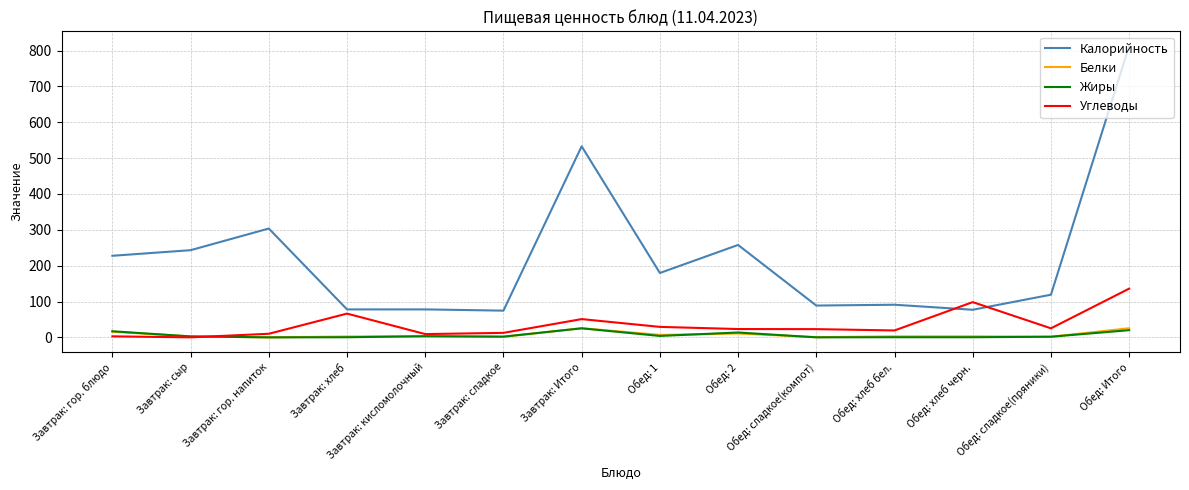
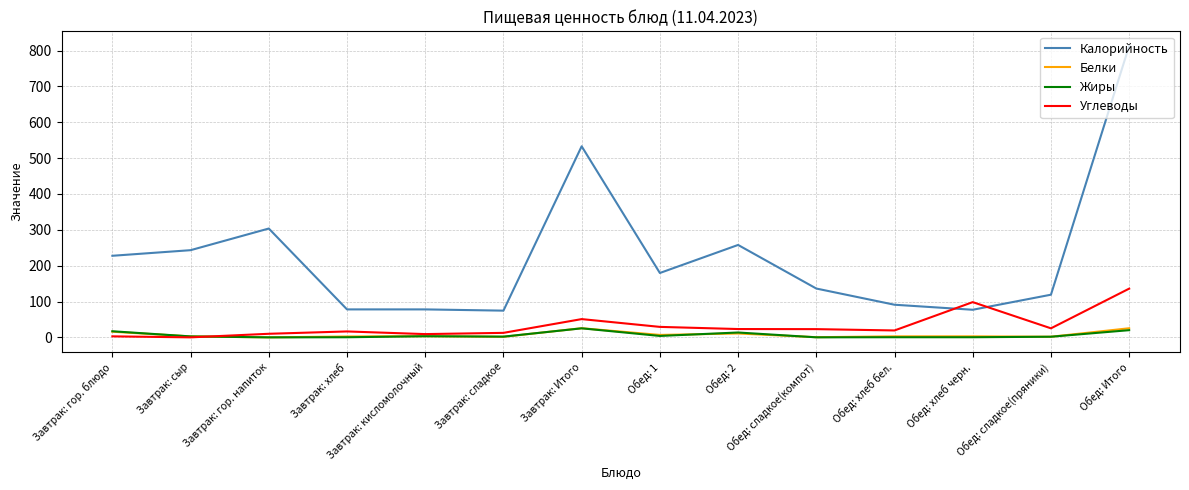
Углеводы, Завтрак: хлеб: 70 -> 20
Калорийность, Обед: сладкое(компот): 90 -> 140
